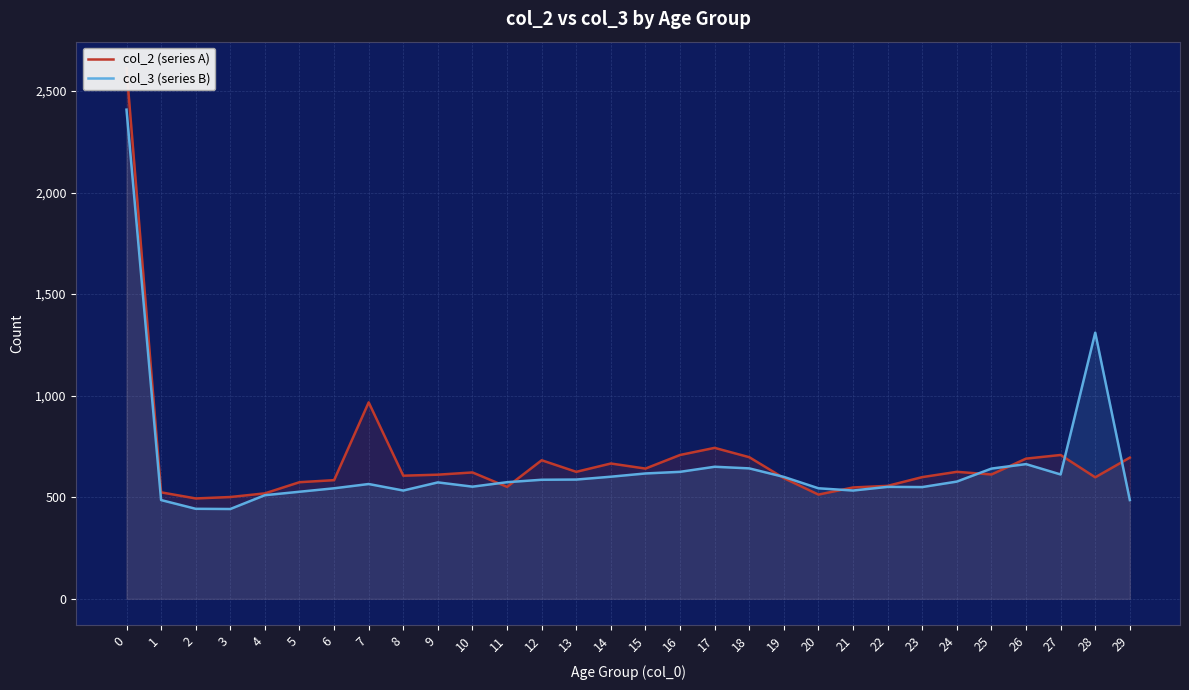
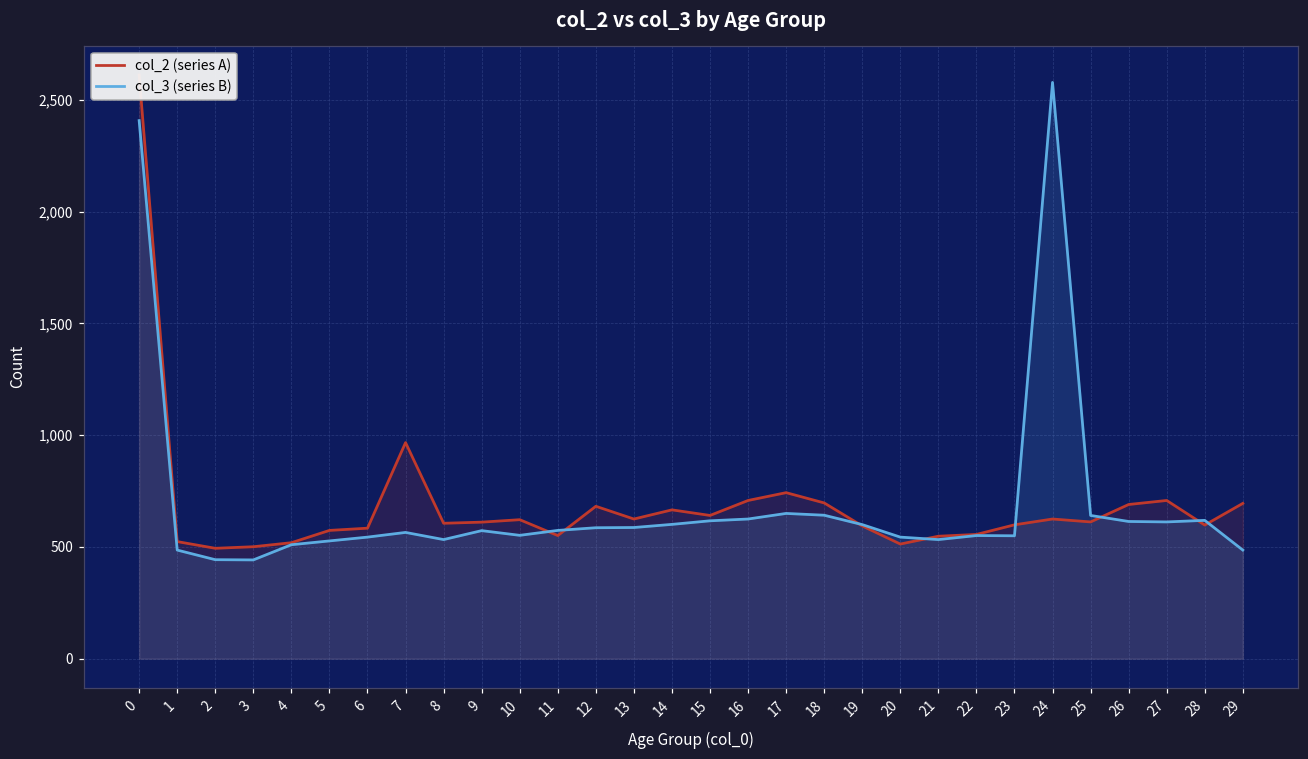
col_3 (series B), 24: 580 -> 2,580
col_3 (series B), 26: 660 -> 610
col_3 (series B), 28: 1,310 -> 620
